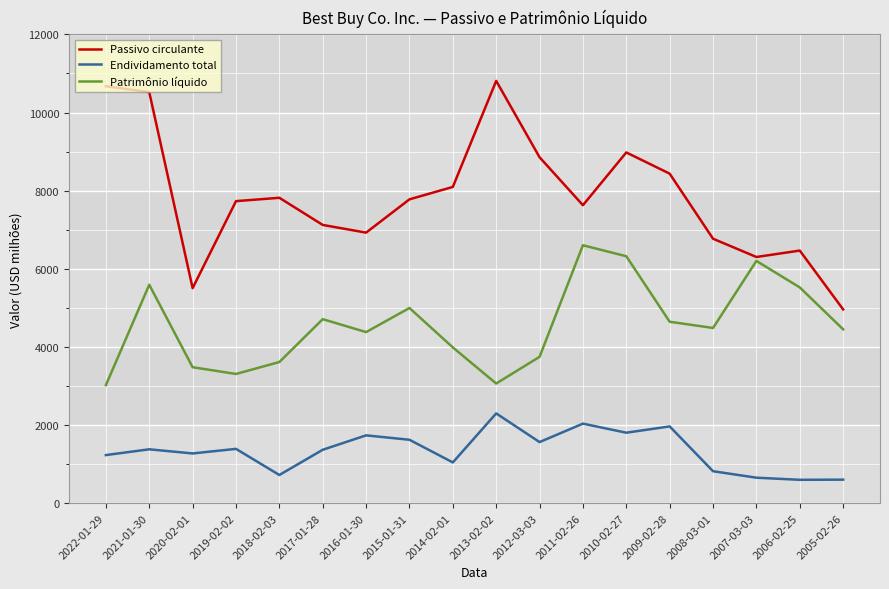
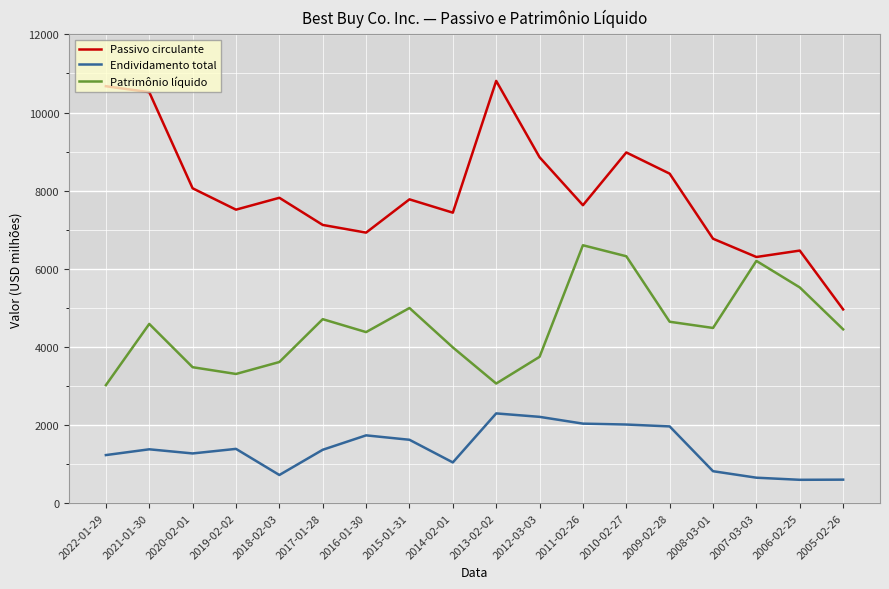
Patrimônio líquido, 2021-01-30: 5600 -> 4600
Passivo circulante, 2020-02-01: 5500 -> 8100
Passivo circulante, 2019-02-02: 7700 -> 7500
Passivo circulante, 2014-02-01: 8100 -> 7400
Endividamento total, 2012-03-03: 1600 -> 2200
Endividamento total, 2010-02-27: 1800 -> 2000
